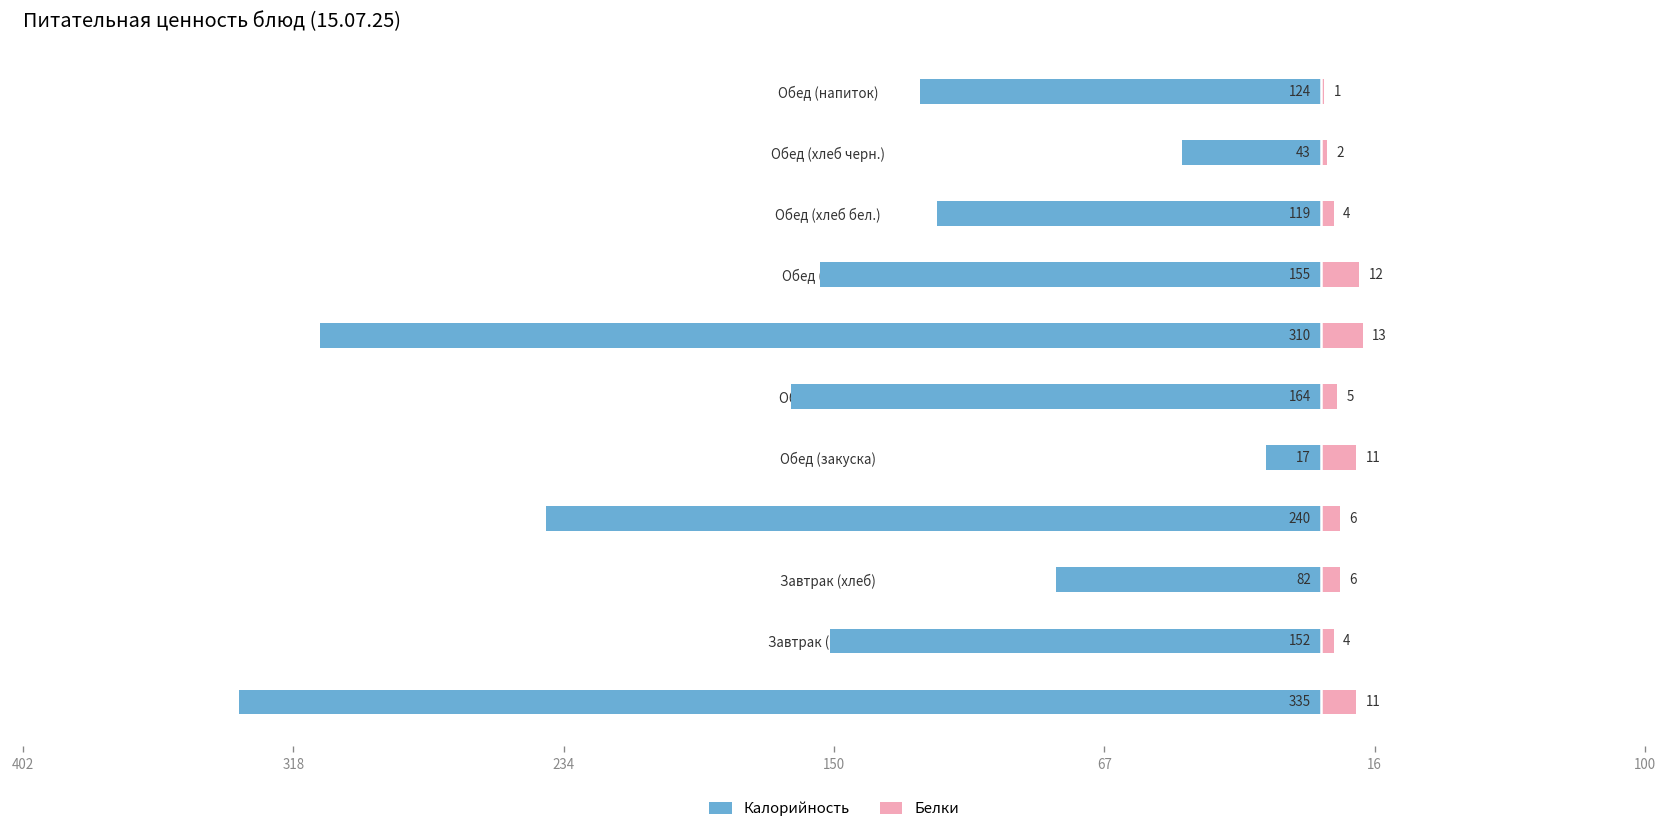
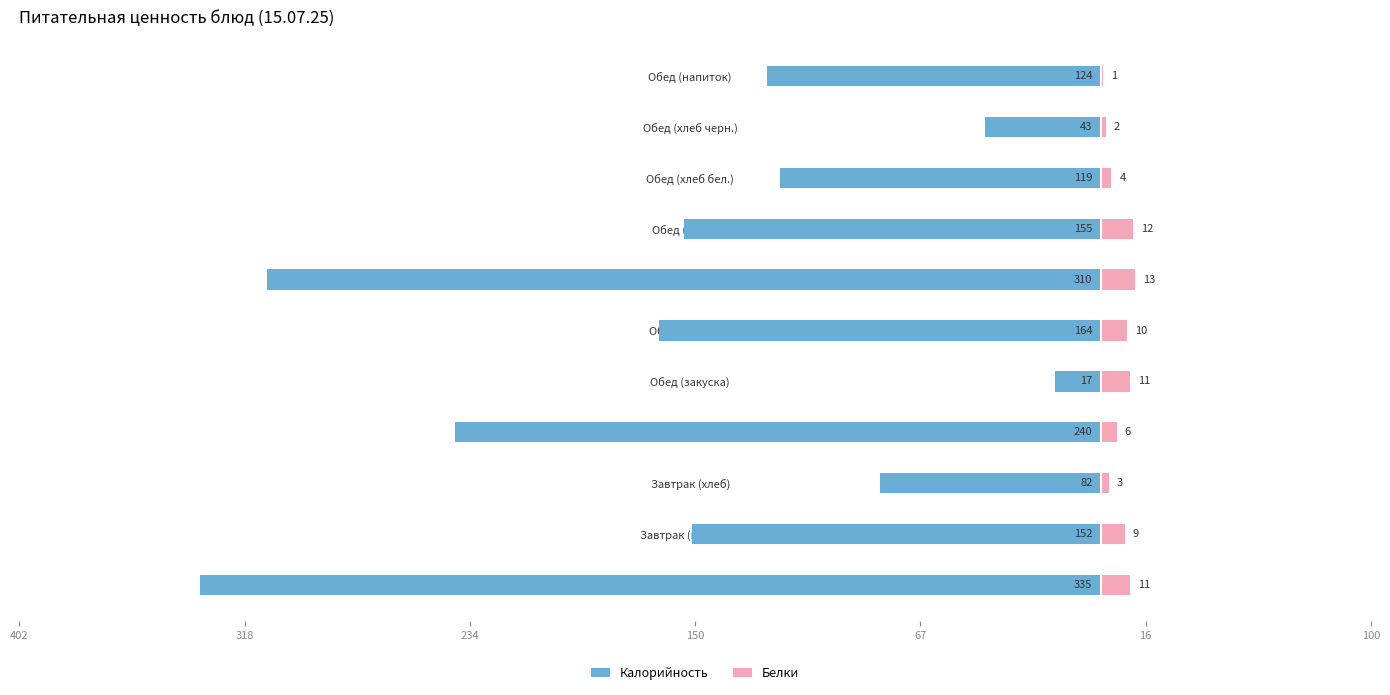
Белки, Обед (1 блюдо): 5 -> 10
Белки, Завтрак (хлеб): 6 -> 3
Белки, Завтрак (напиток): 4 -> 9
